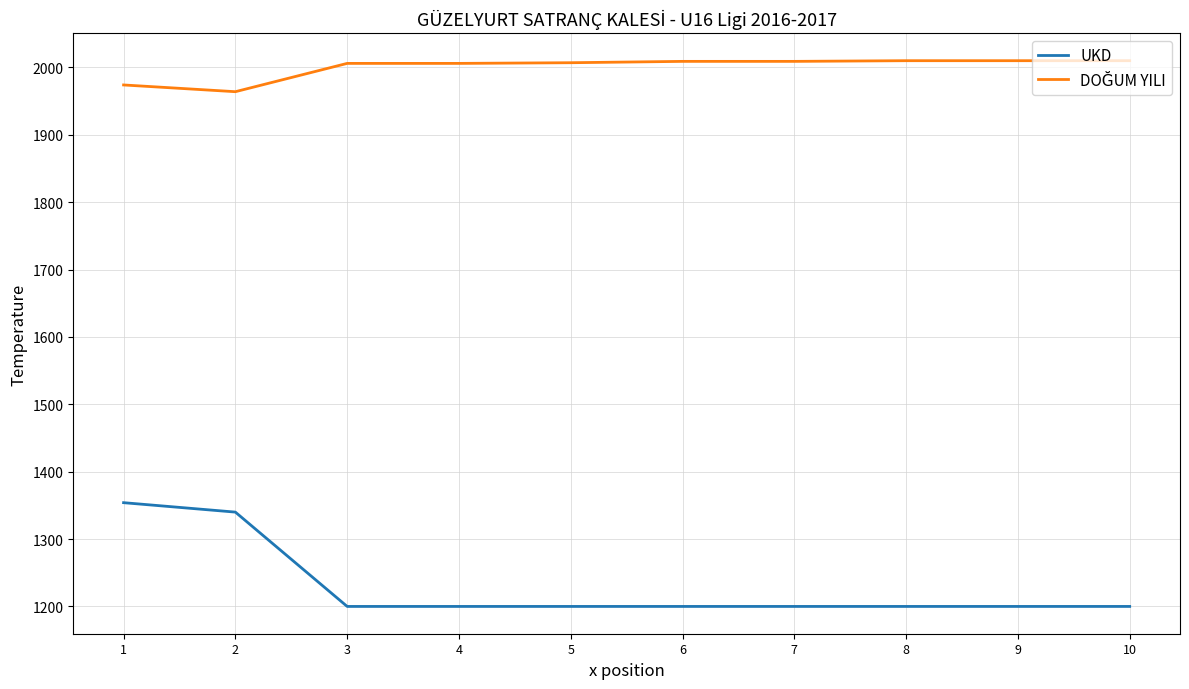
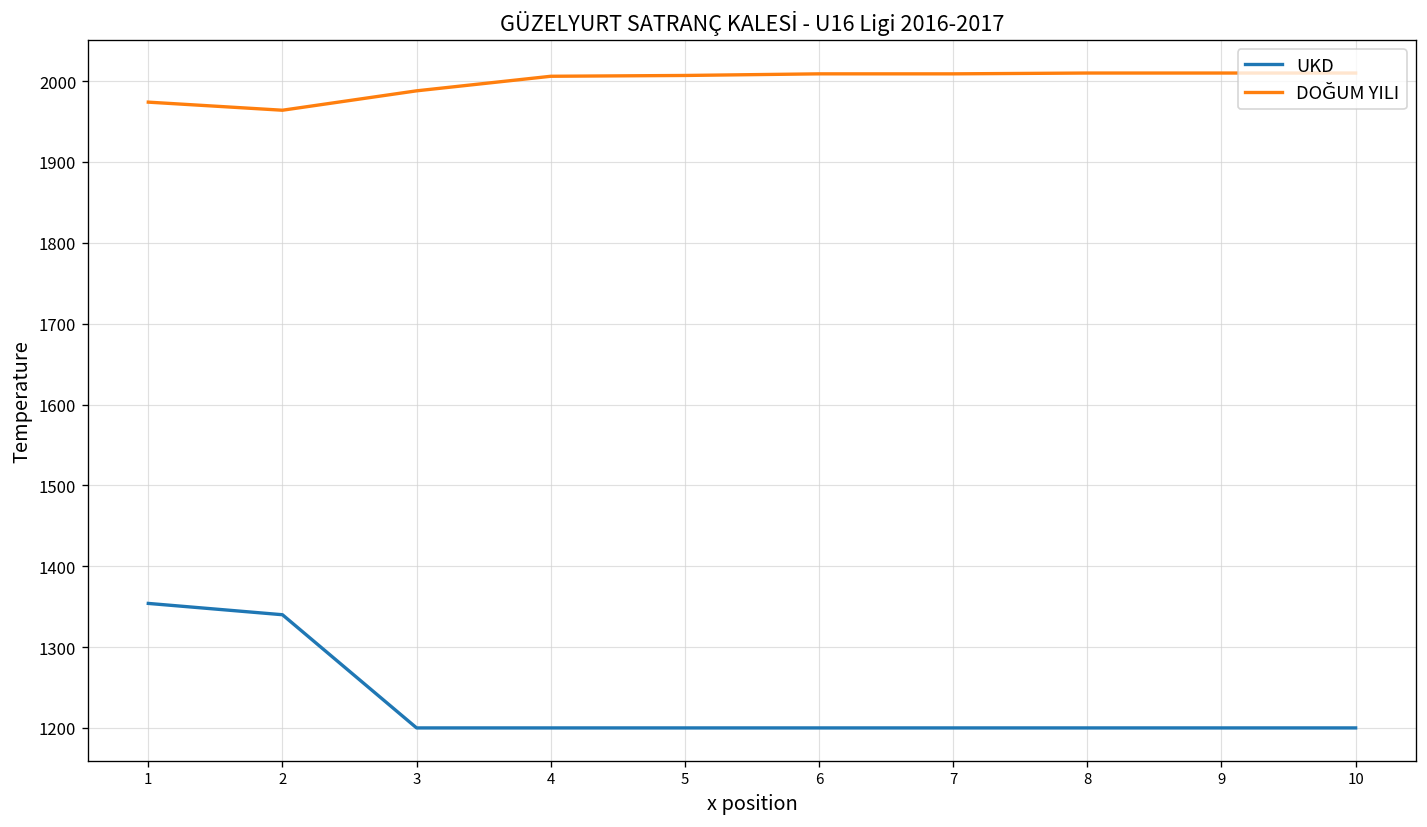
DOĞUM YILI, 3: 2010 -> 1990
